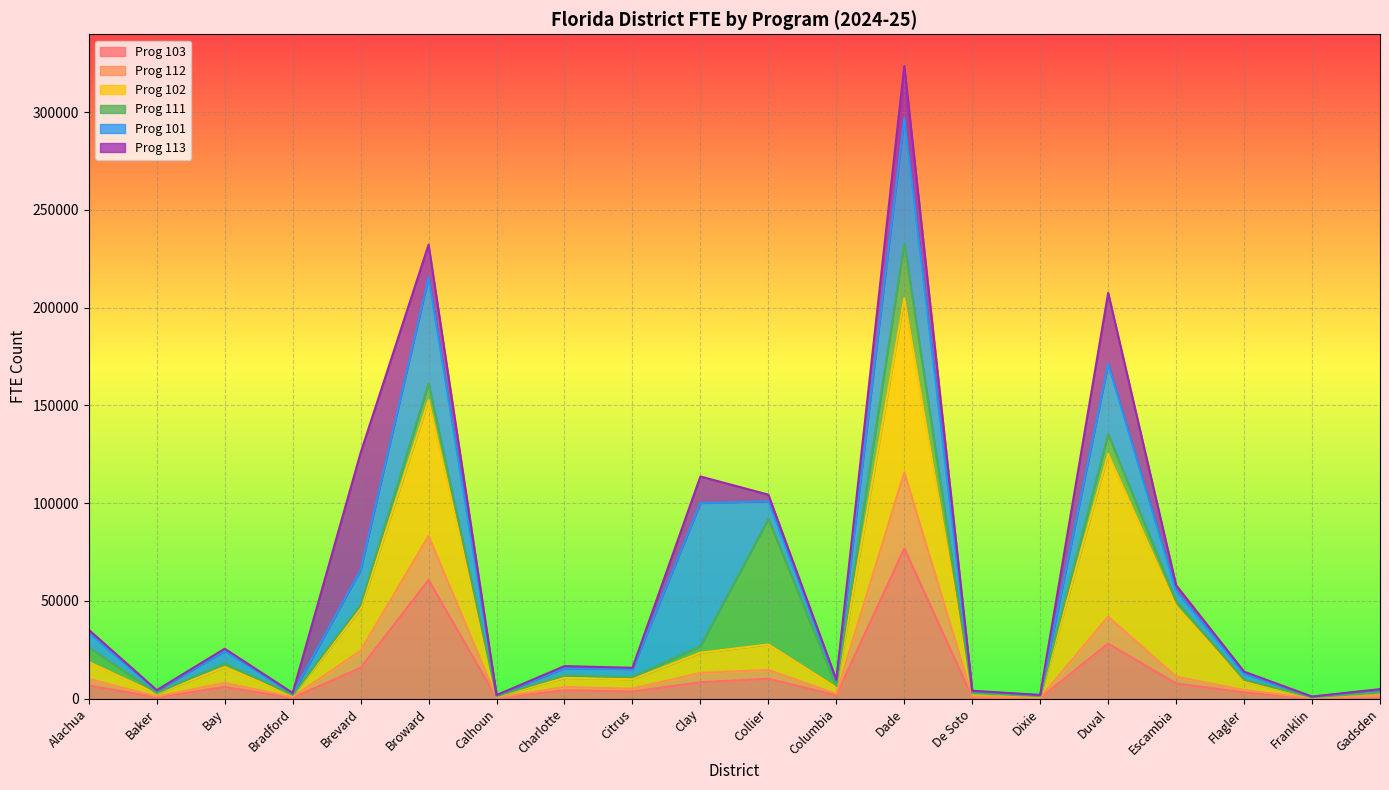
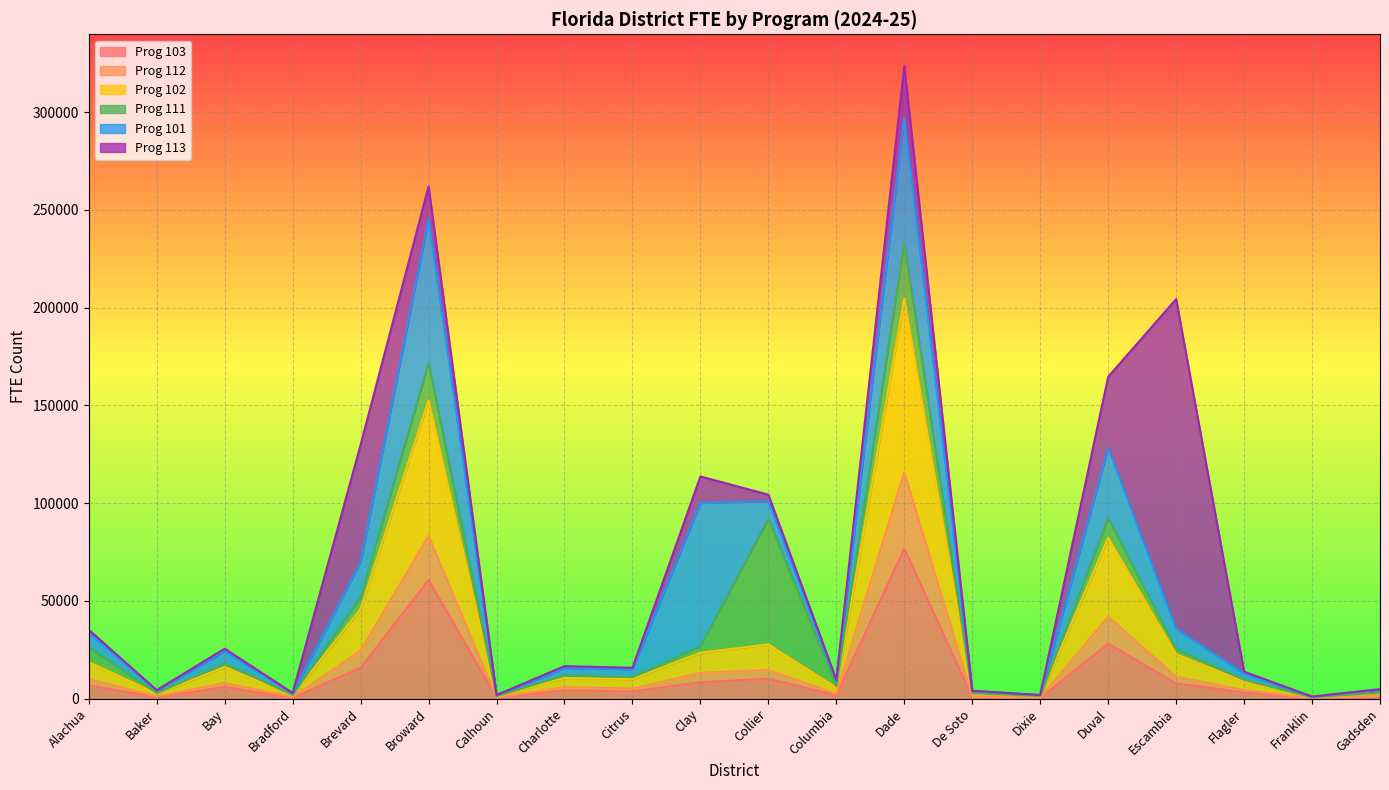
Prog 111, Brevard: 2000 -> 6000
Prog 111, Broward: 9000 -> 19000
Prog 101, Broward: 54000 -> 74000
Prog 102, Duval: 83000 -> 40000
Prog 102, Escambia: 36000 -> 11000
Prog 101, Escambia: 5000 -> 10000
Prog 113, Escambia: 3000 -> 169000
